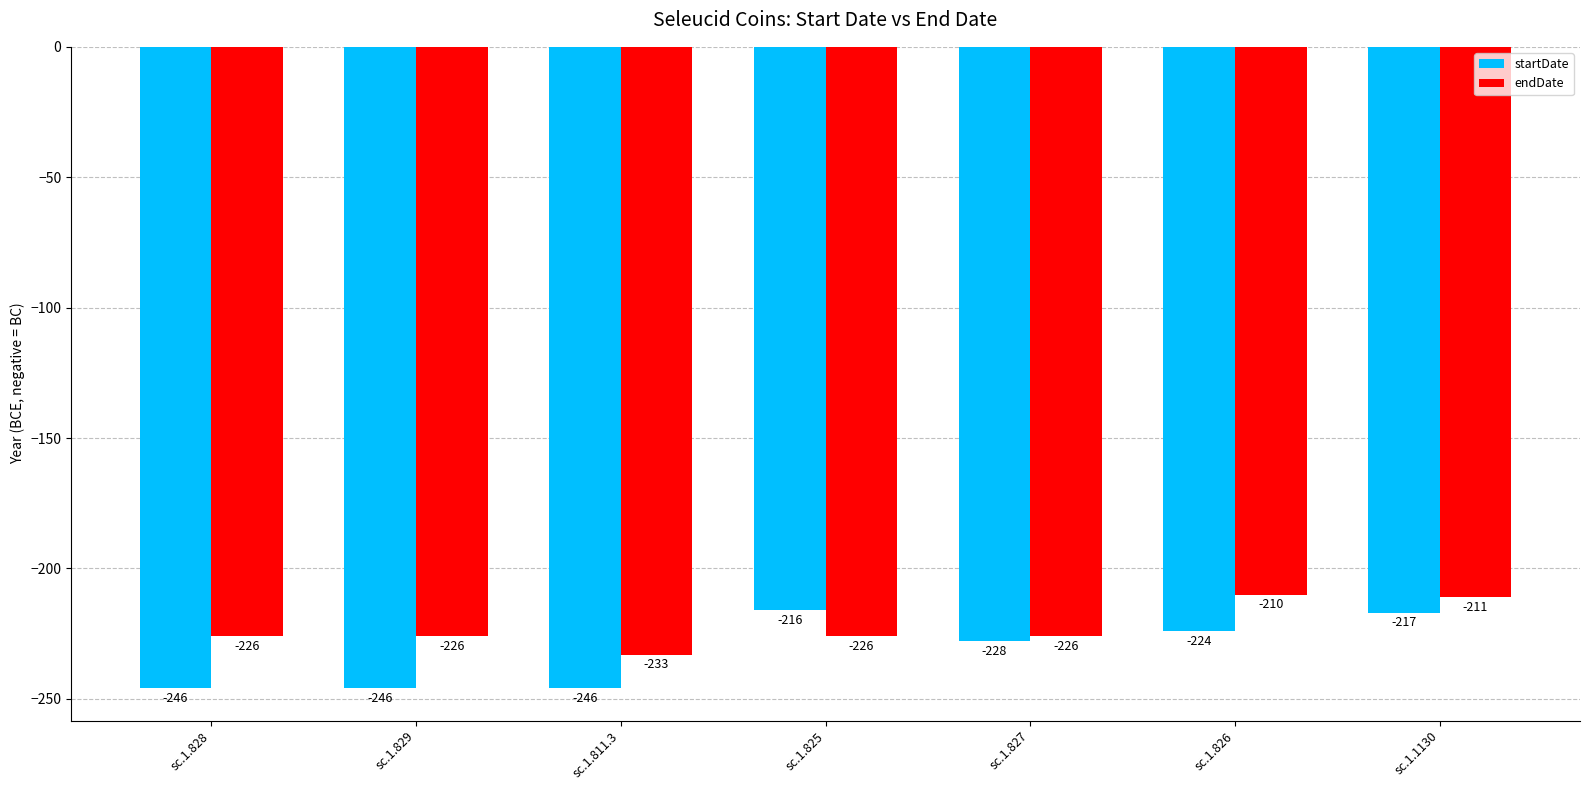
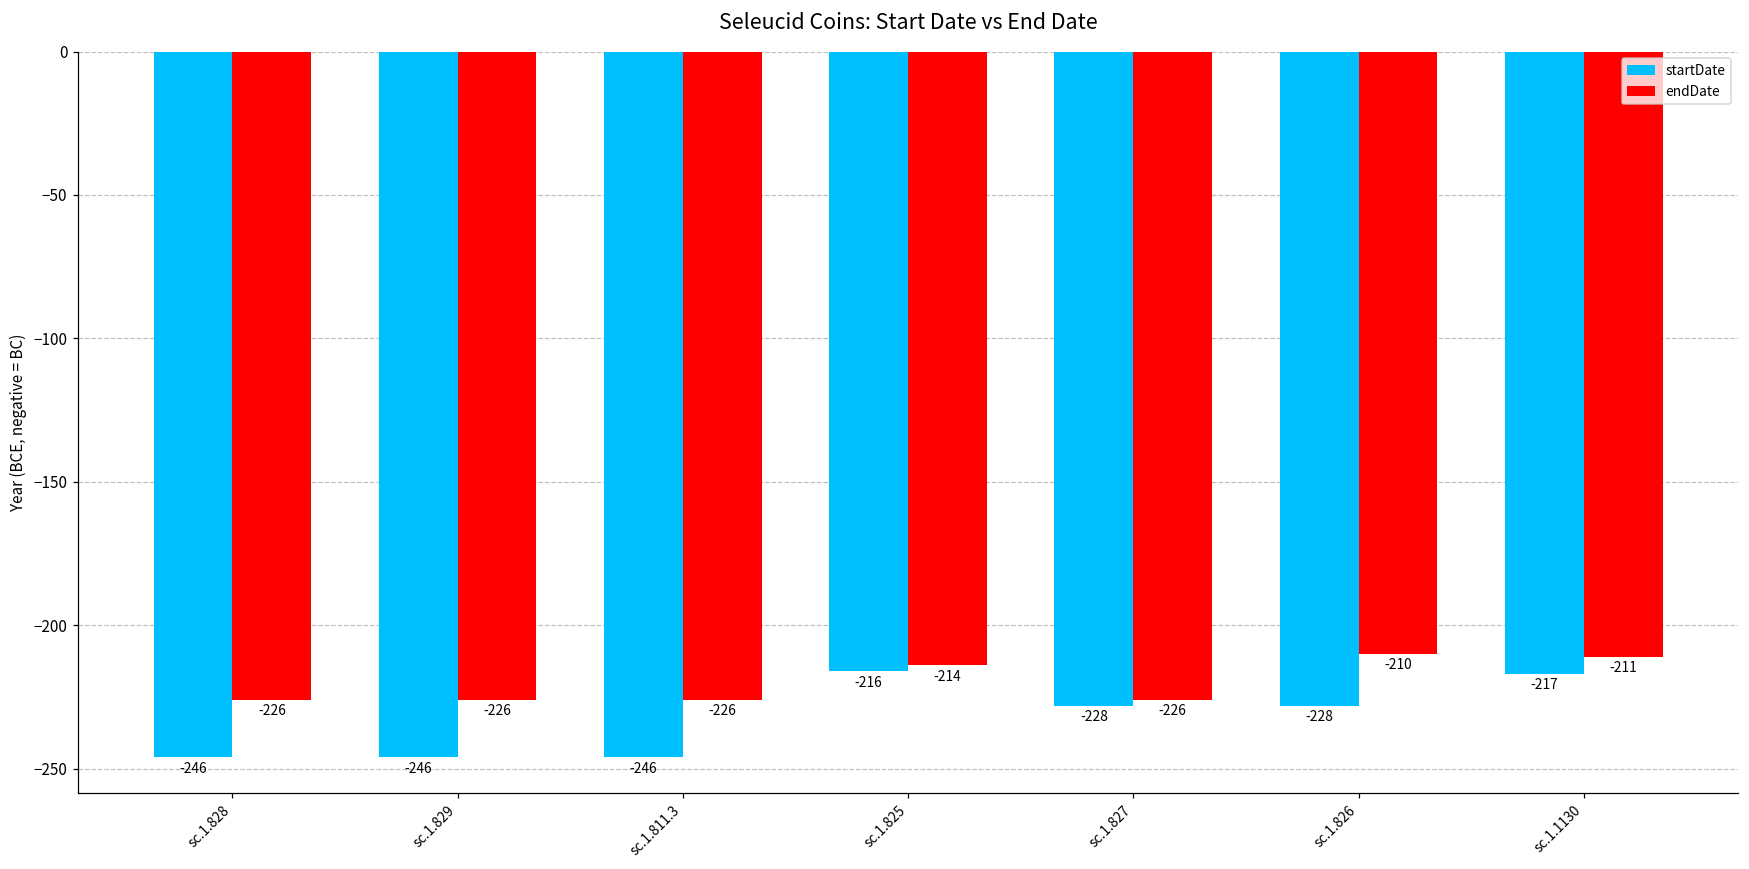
endDate, sc.1.811.3: -233 -> -226
endDate, sc.1.825: -226 -> -214
startDate, sc.1.826: -224 -> -228
